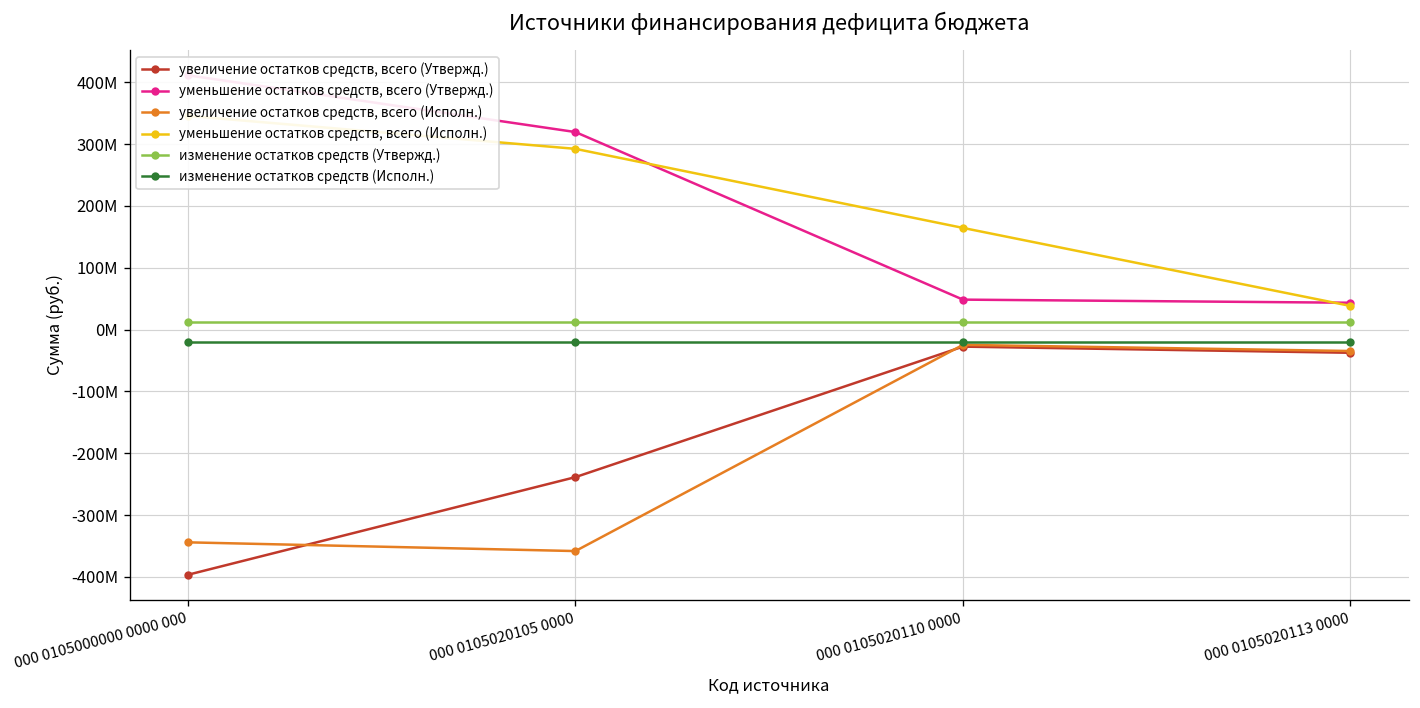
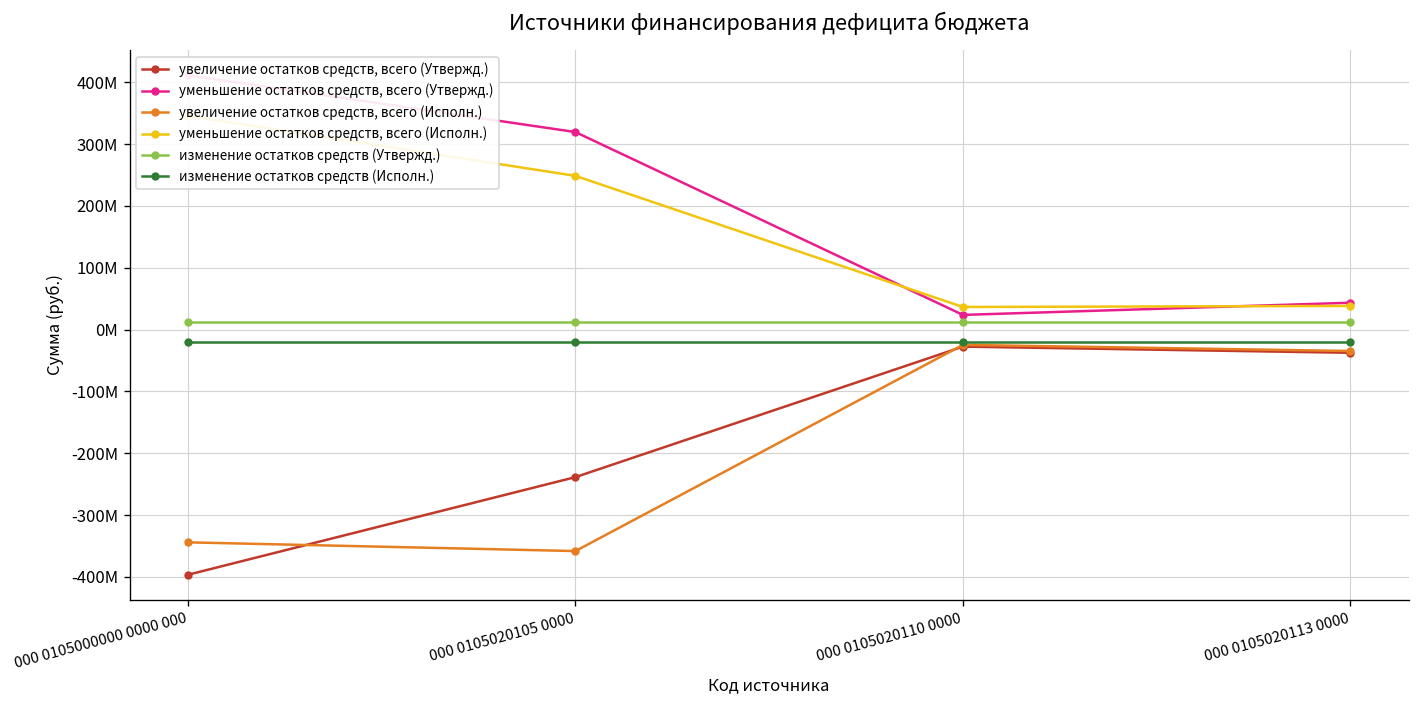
уменьшение остатков средств, всего (Исполн.), 000 0105020105 0000: 290000000 -> 250000000
уменьшение остатков средств, всего (Утвержд.), 000 0105020110 0000: 50000000 -> 20000000
уменьшение остатков средств, всего (Исполн.), 000 0105020110 0000: 160000000 -> 40000000
